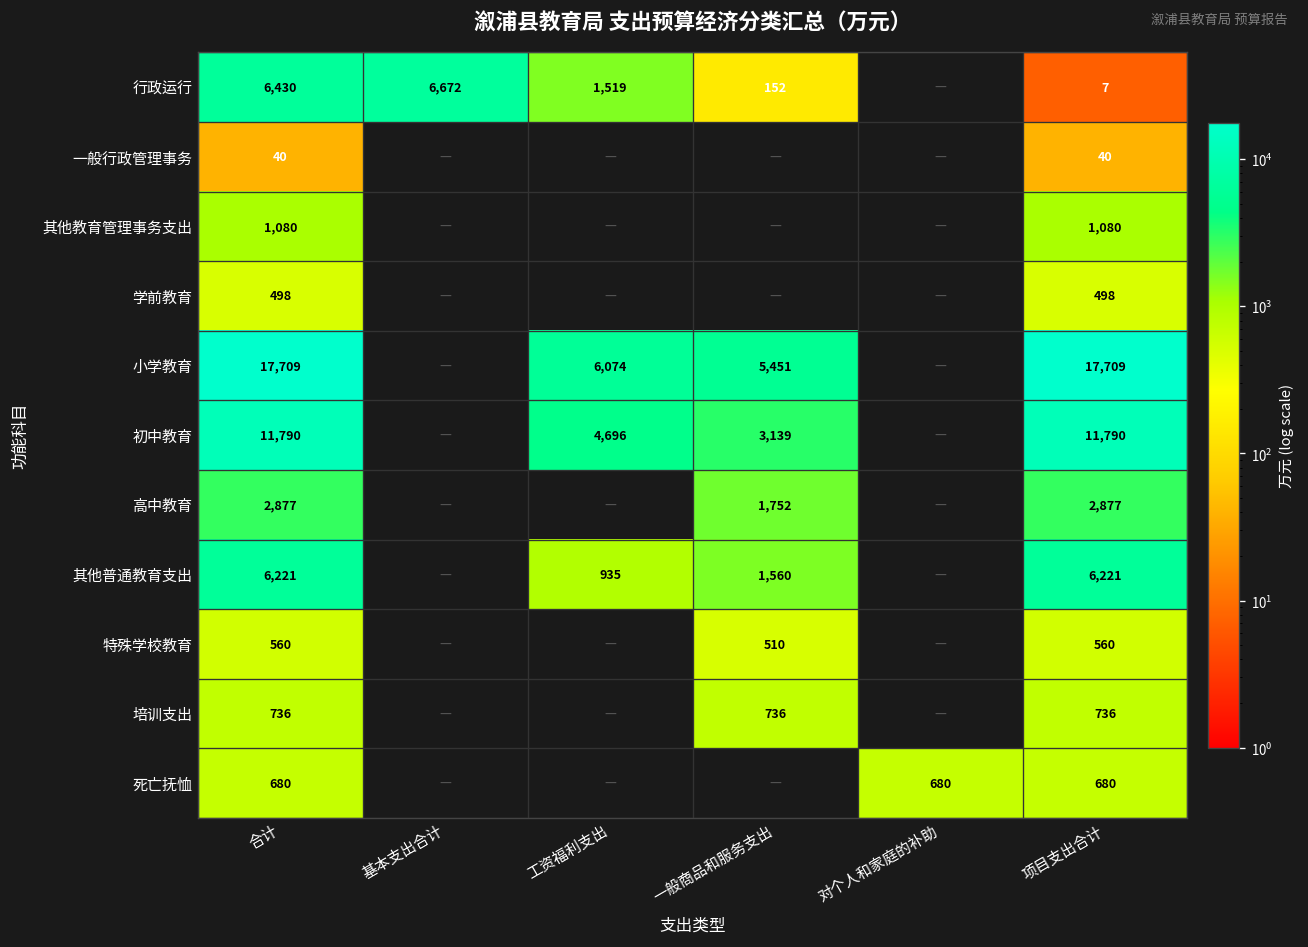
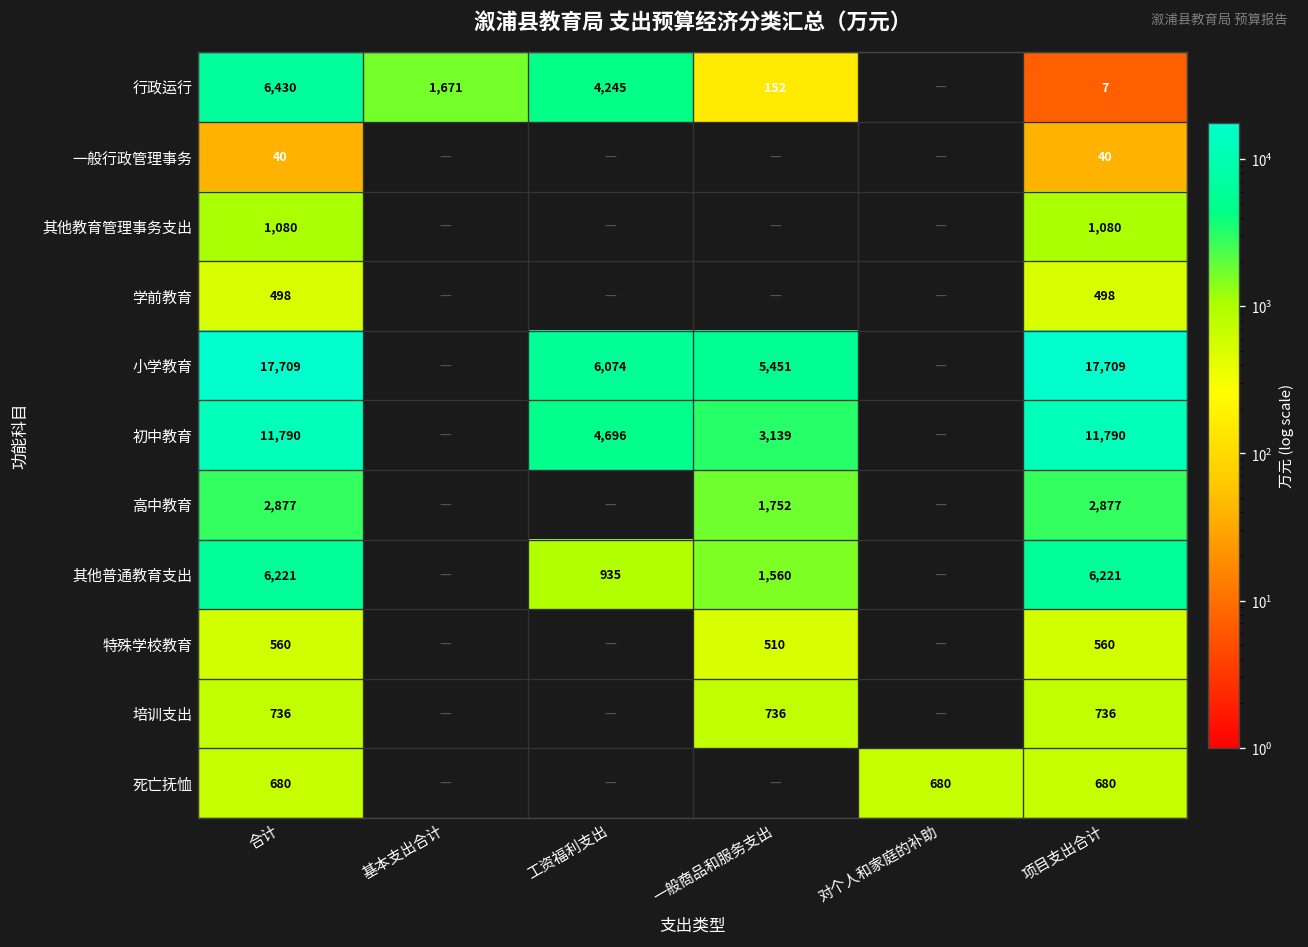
行政运行, 基本支出合计: 6,672 -> 1,671
行政运行, 工资福利支出: 1,519 -> 4,245
